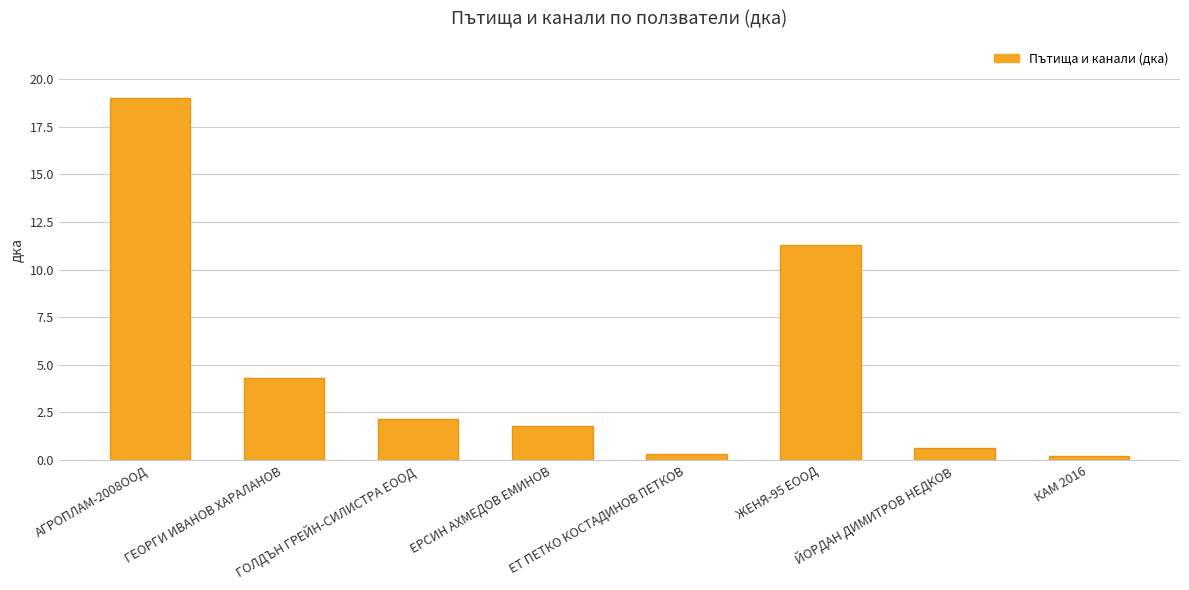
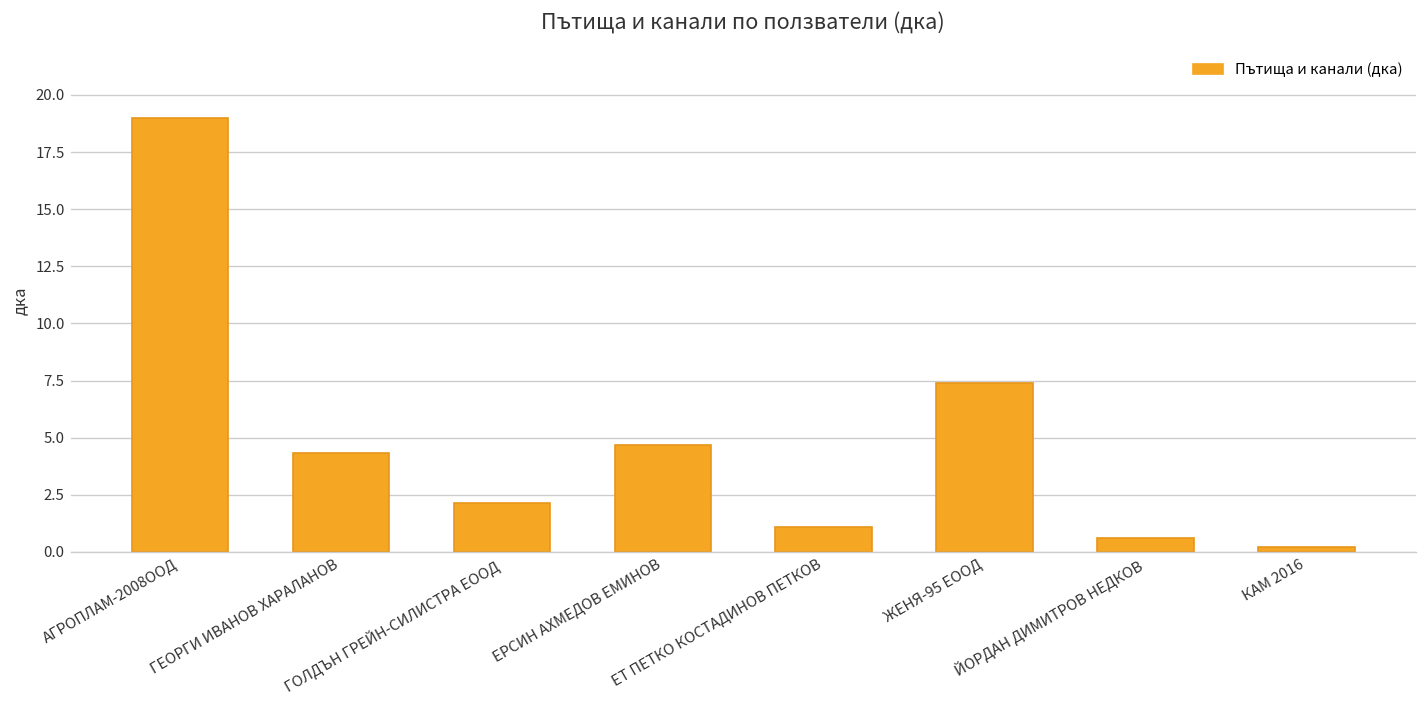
ЕРСИН АХМЕДОВ ЕМИНОВ: 1.8 -> 4.7
ЕТ ПЕТКО КОСТАДИНОВ ПЕТКОВ: 0.3 -> 1.1
ЖЕНЯ-95 ЕООД: 11.3 -> 7.4
